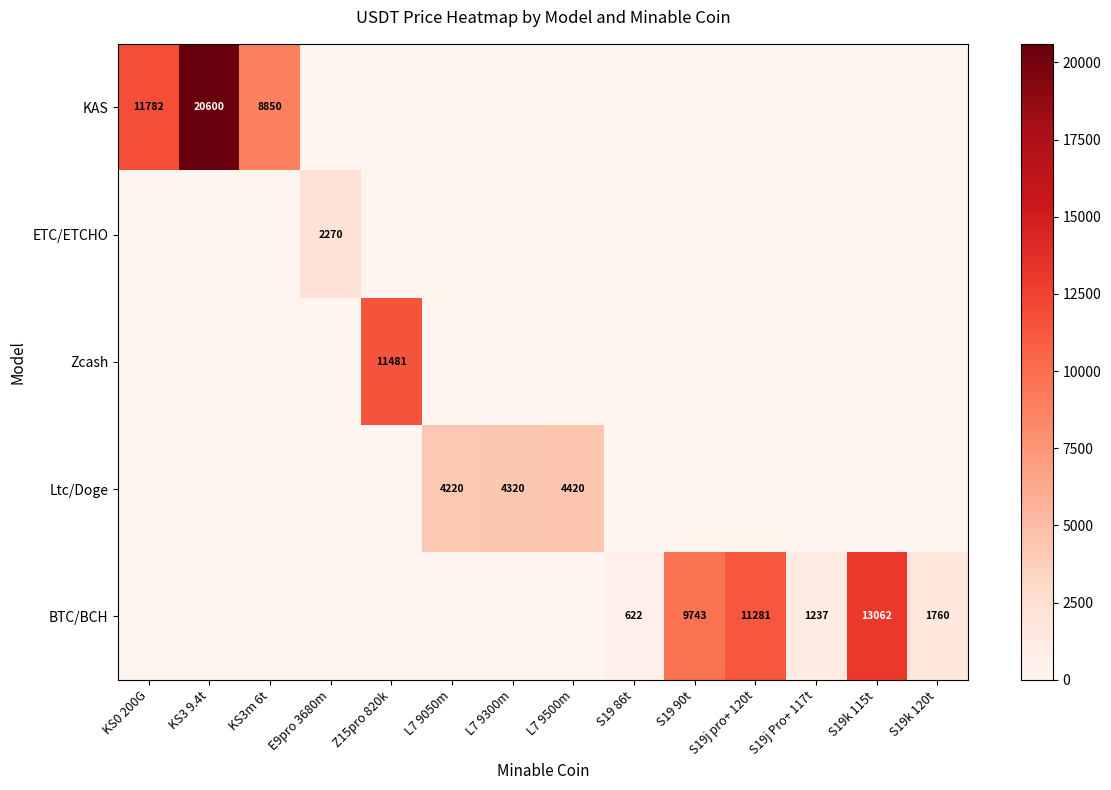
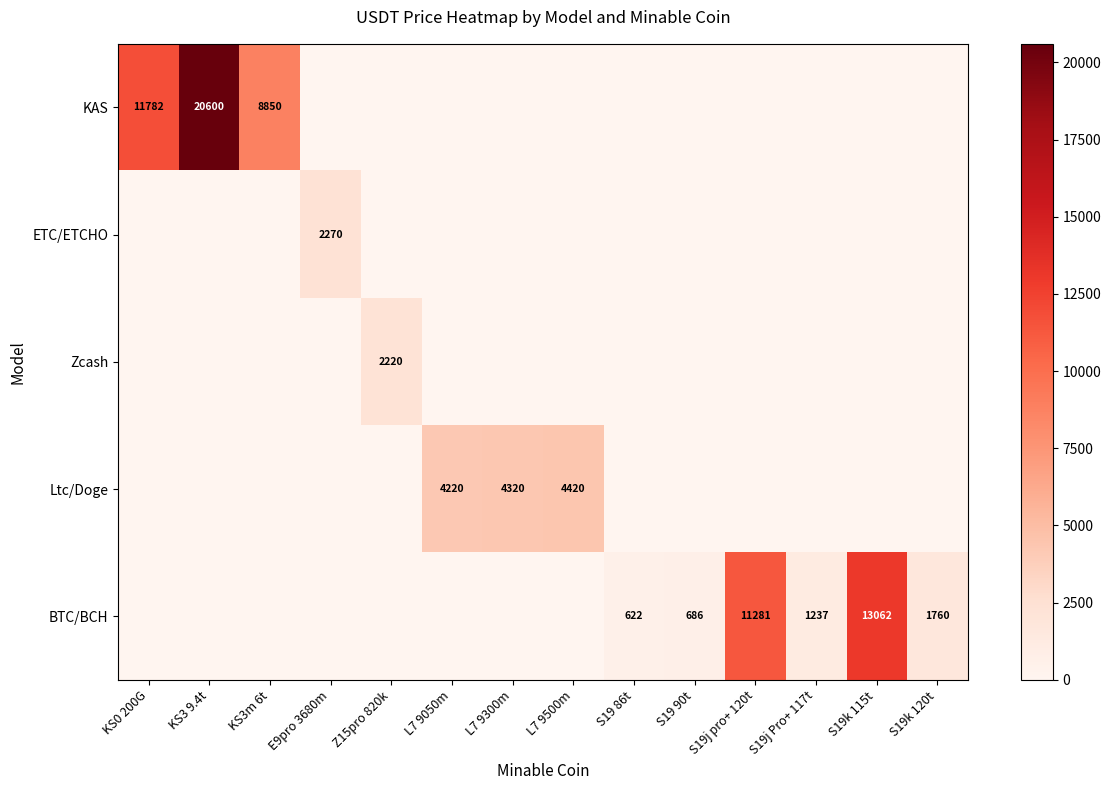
Zcash, Z15pro 820k: 11481 -> 2220
BTC/BCH, S19 90t: 9743 -> 686
